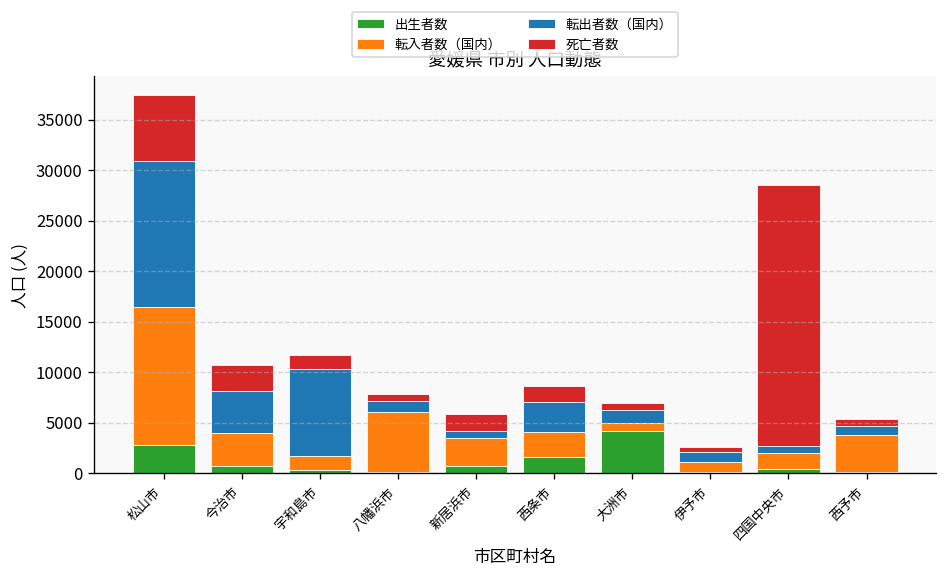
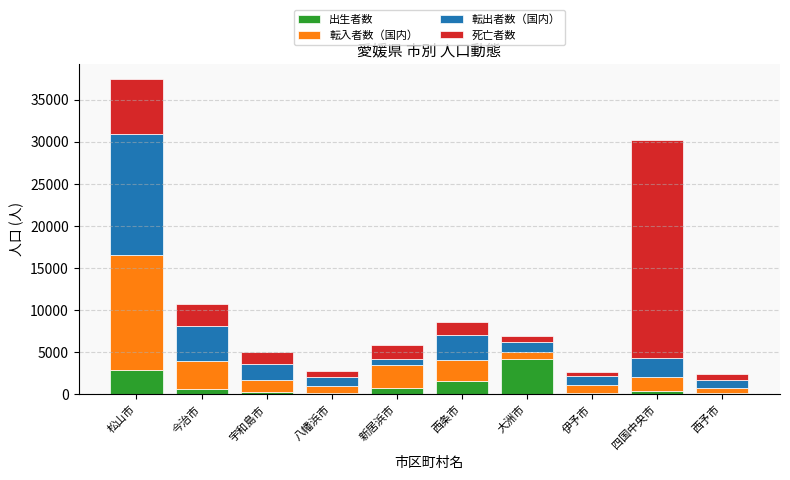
転出者数（国内）, 宇和島市: 9000 -> 2000
転入者数（国内）, 八幡浜市: 6000 -> 1000
転出者数（国内）, 四国中央市: 1000 -> 2000
転入者数（国内）, 西予市: 4000 -> 1000
